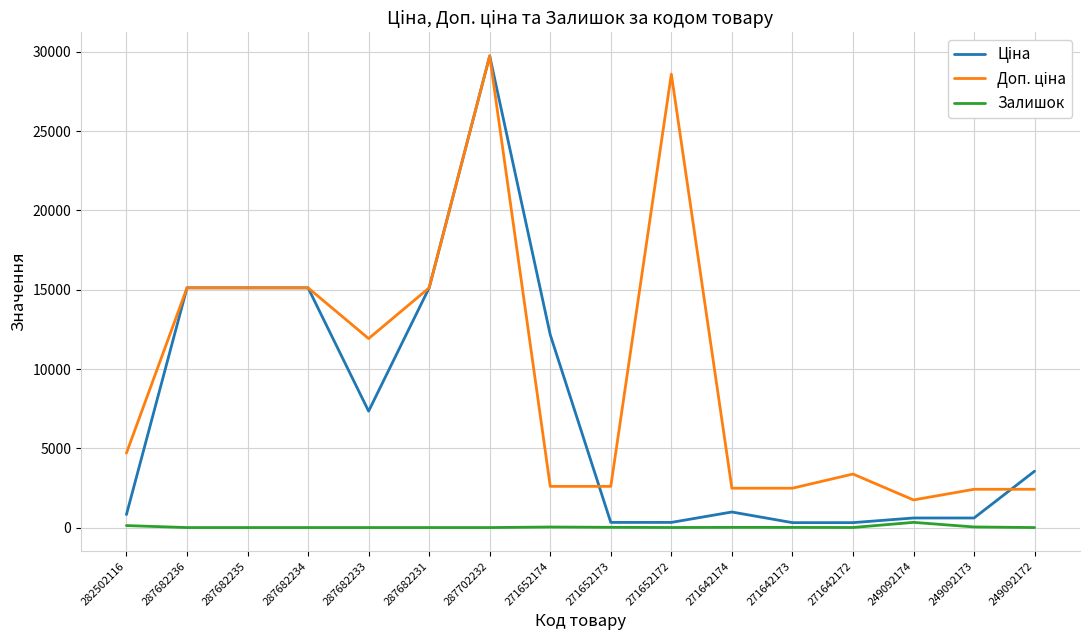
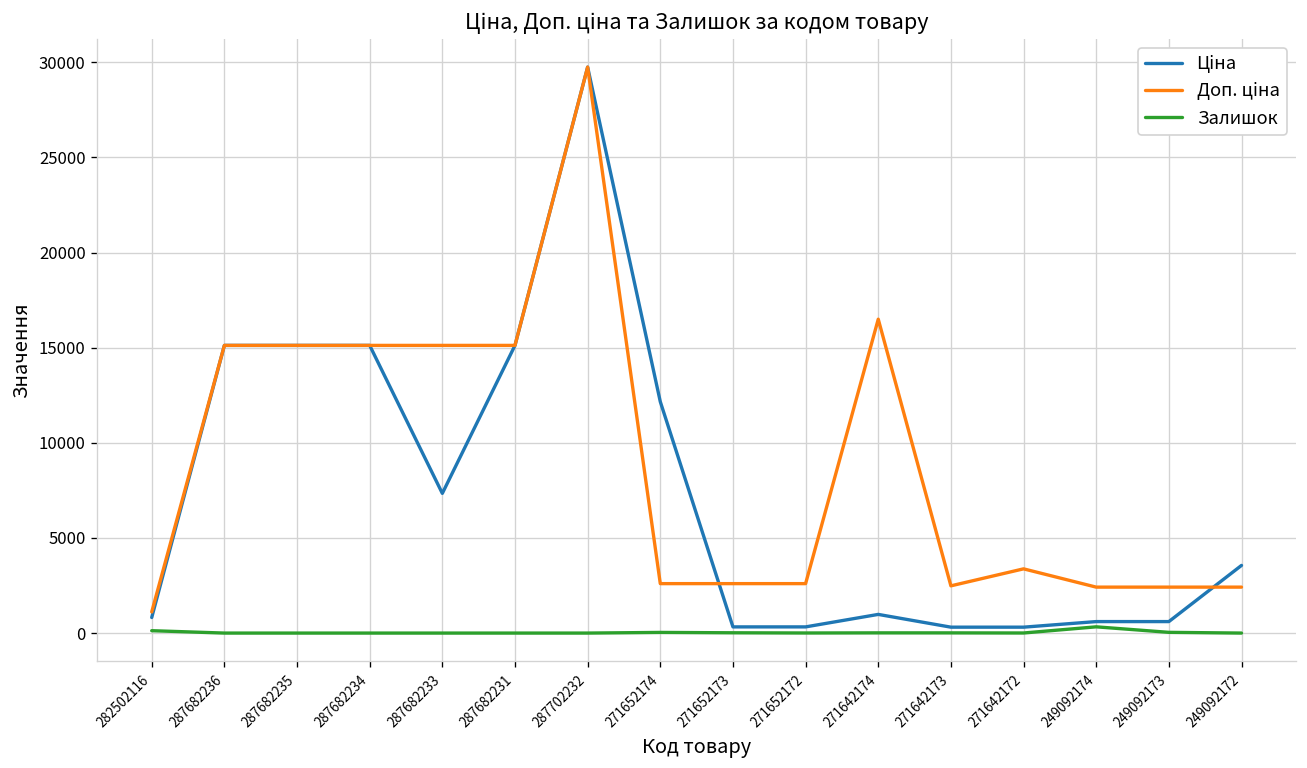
Доп. ціна, 282502116: 4700 -> 1100
Доп. ціна, 287682233: 11900 -> 15100
Доп. ціна, 271652172: 28600 -> 2600
Доп. ціна, 271642174: 2500 -> 16500
Доп. ціна, 249092174: 1700 -> 2400
